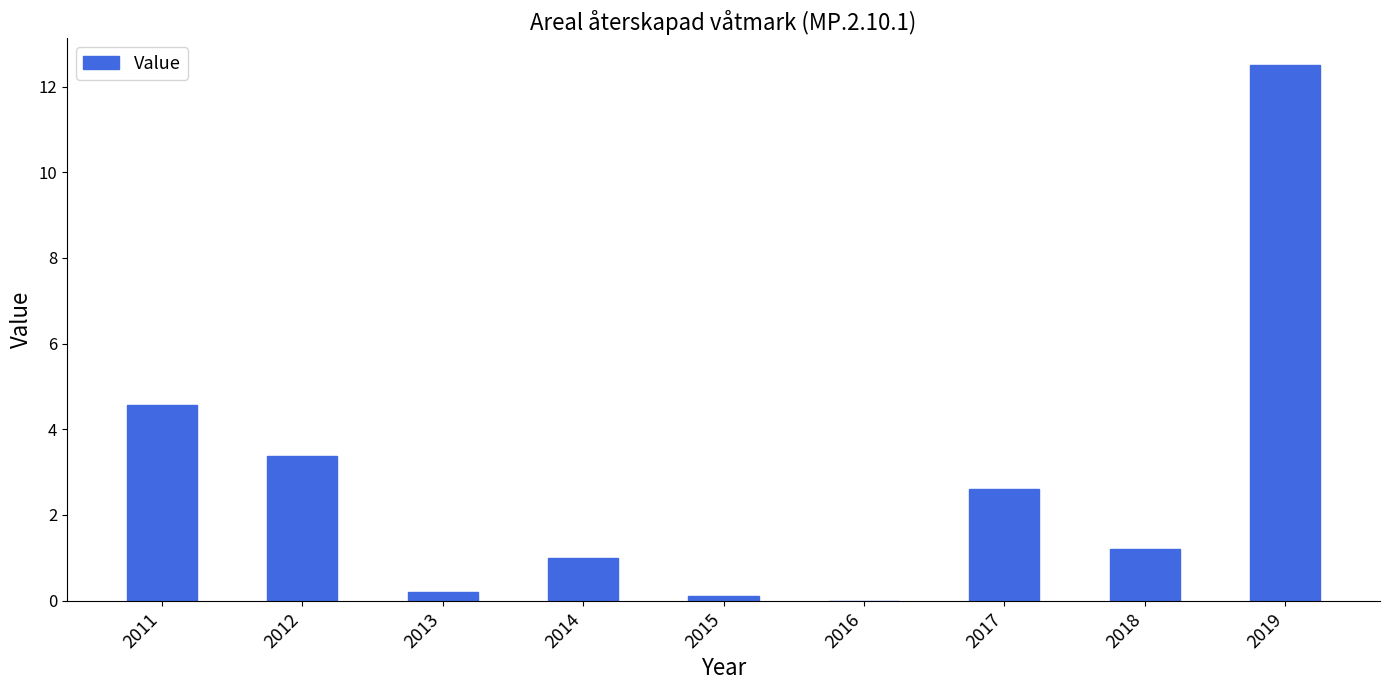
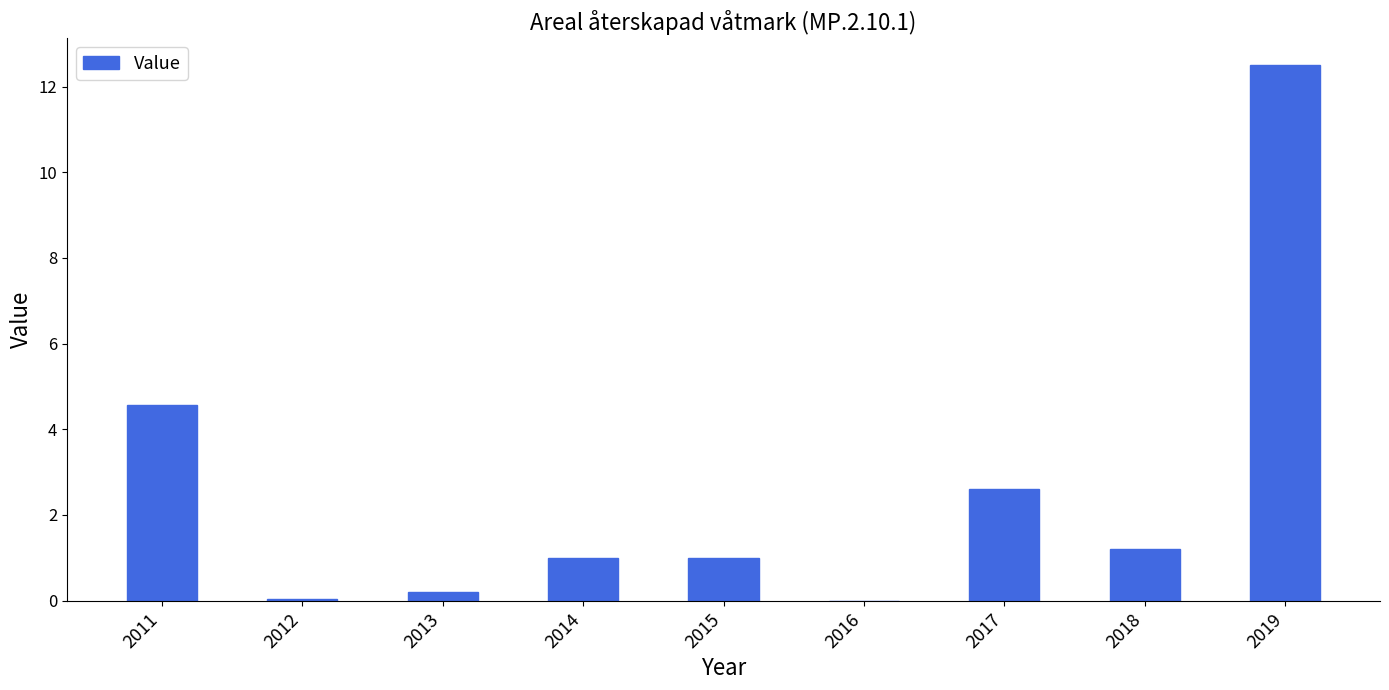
2012: 3.4 -> 0.0
2015: 0.1 -> 1.0
